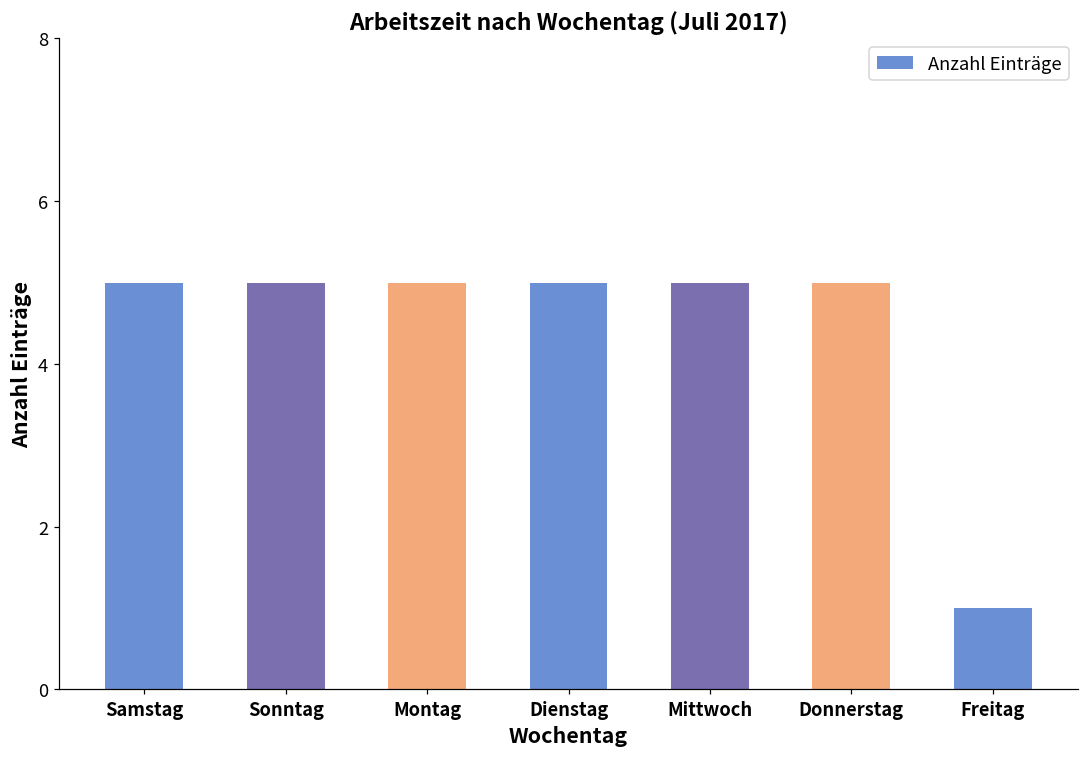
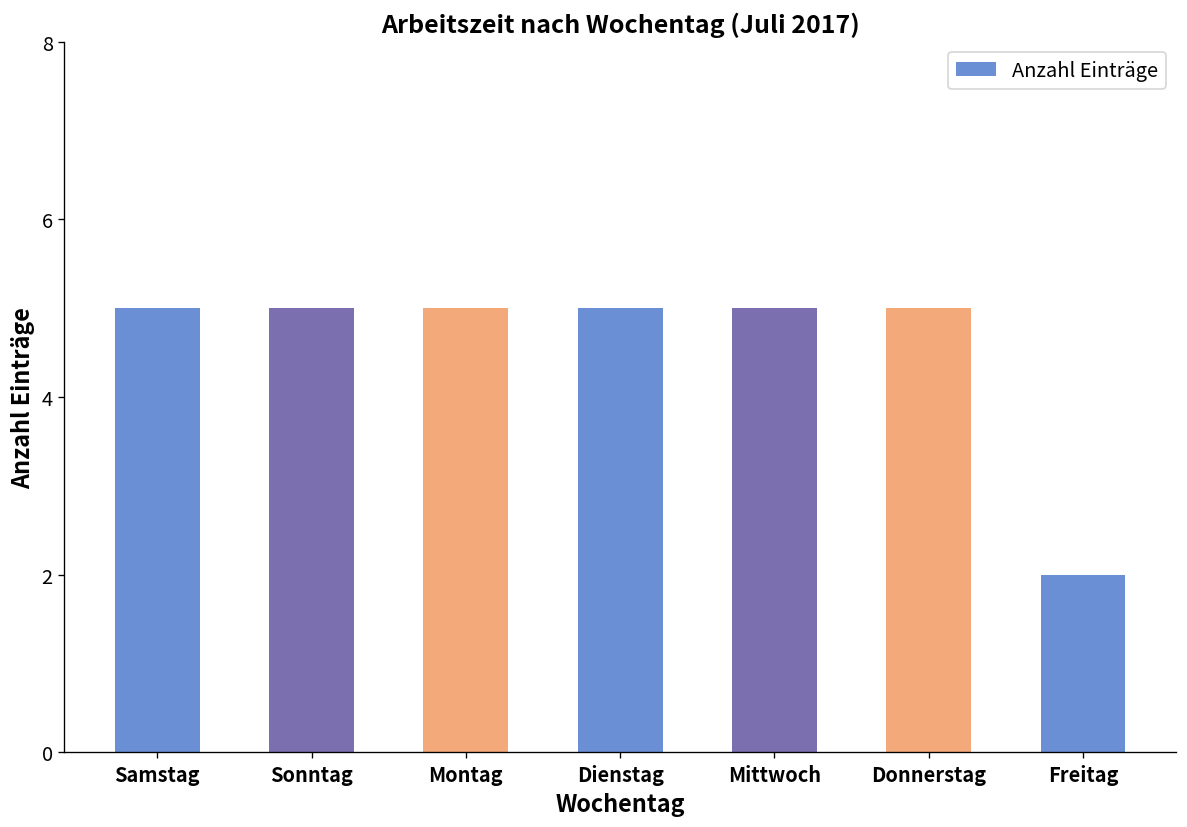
Freitag: 1 -> 2
